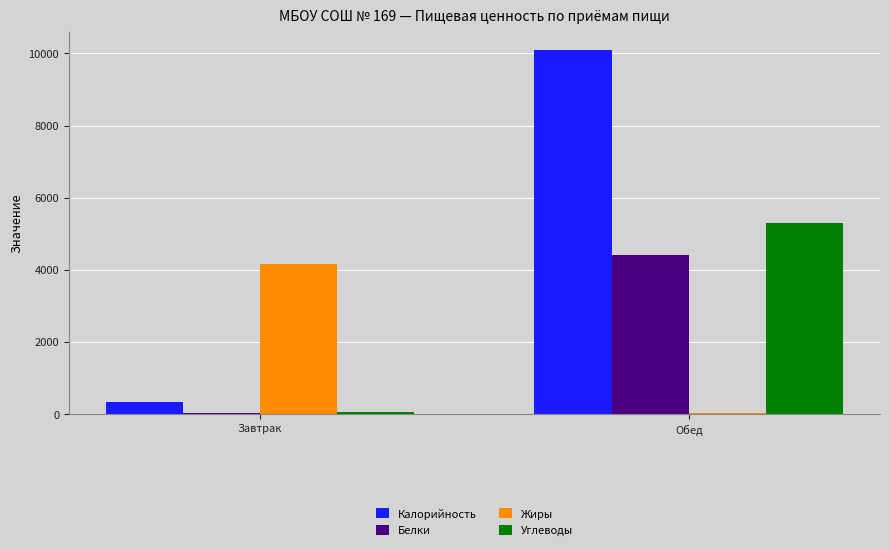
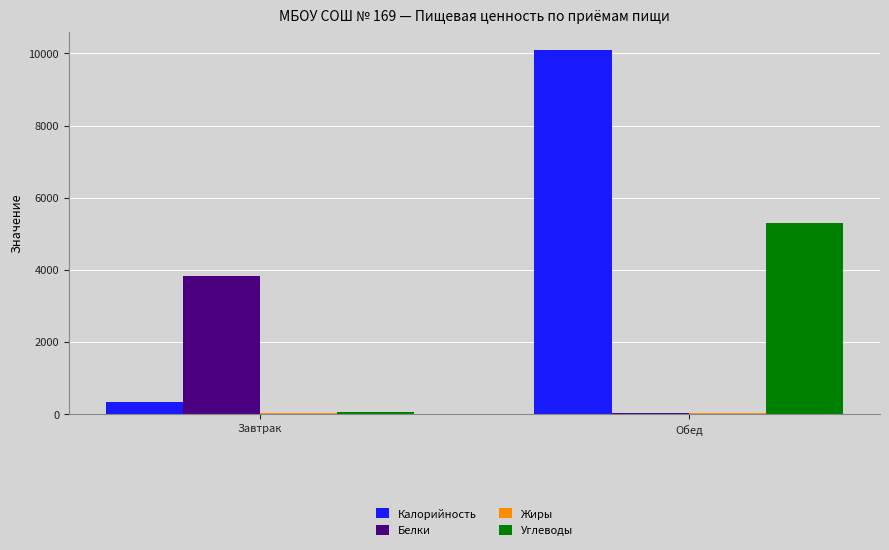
Белки, Завтрак: 0 -> 3800
Жиры, Завтрак: 4200 -> 0
Белки, Обед: 4400 -> 0
